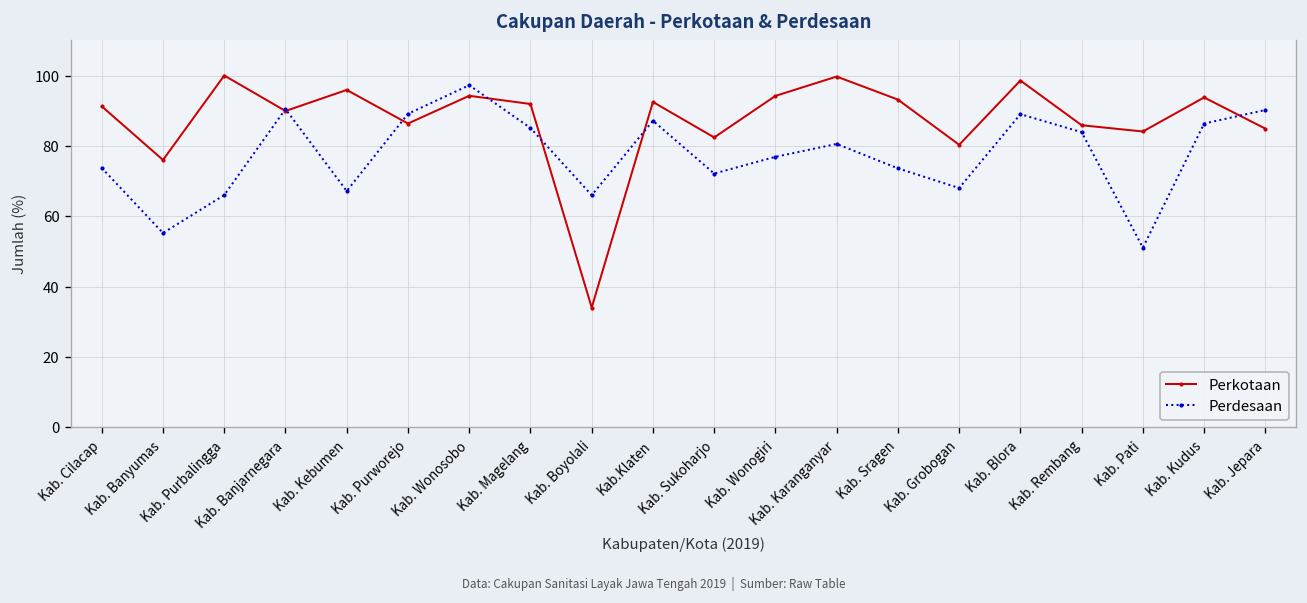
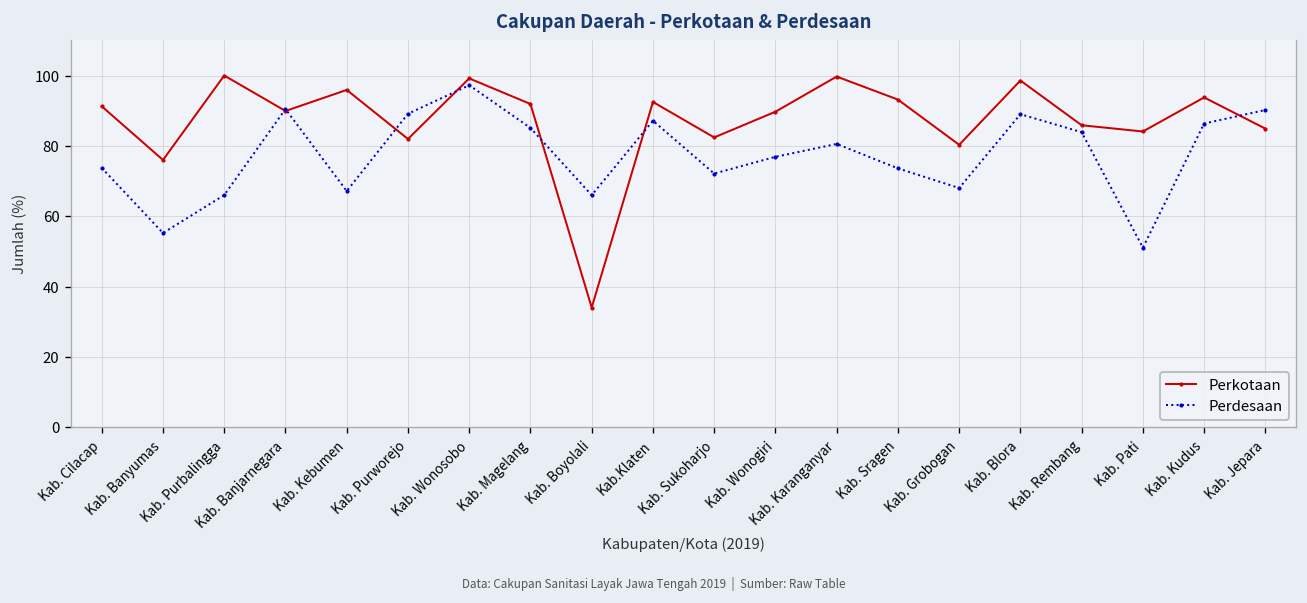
Perkotaan, Kab. Purworejo: 86 -> 82
Perkotaan, Kab. Wonosobo: 94 -> 99
Perkotaan, Kab. Wonogiri: 94 -> 90
